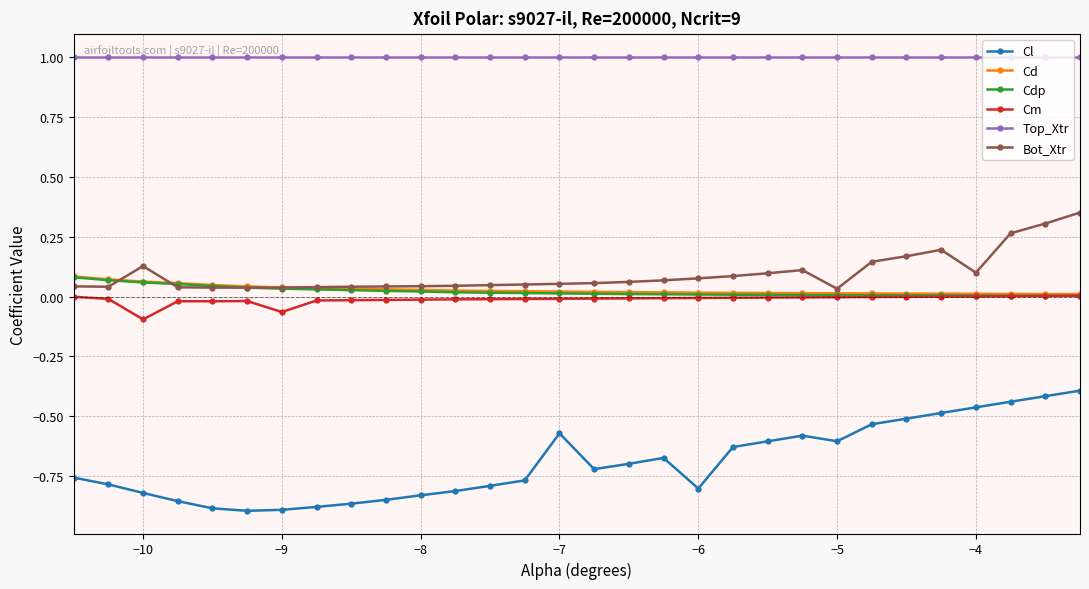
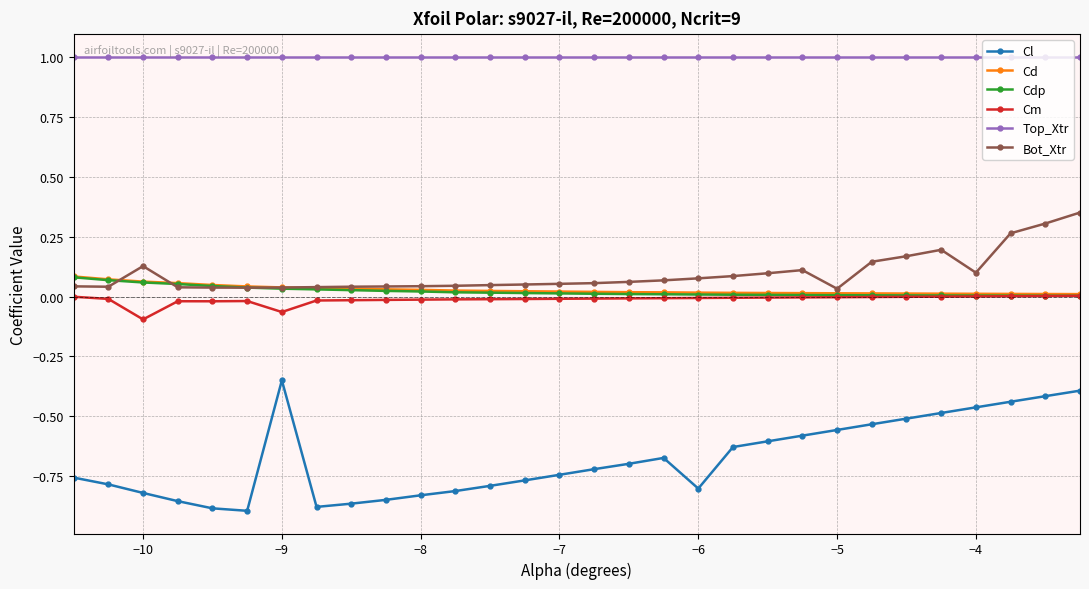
Cl, −9: -0.89 -> -0.35
Cl, −7: -0.57 -> -0.74
Cl, −5: -0.60 -> -0.56
